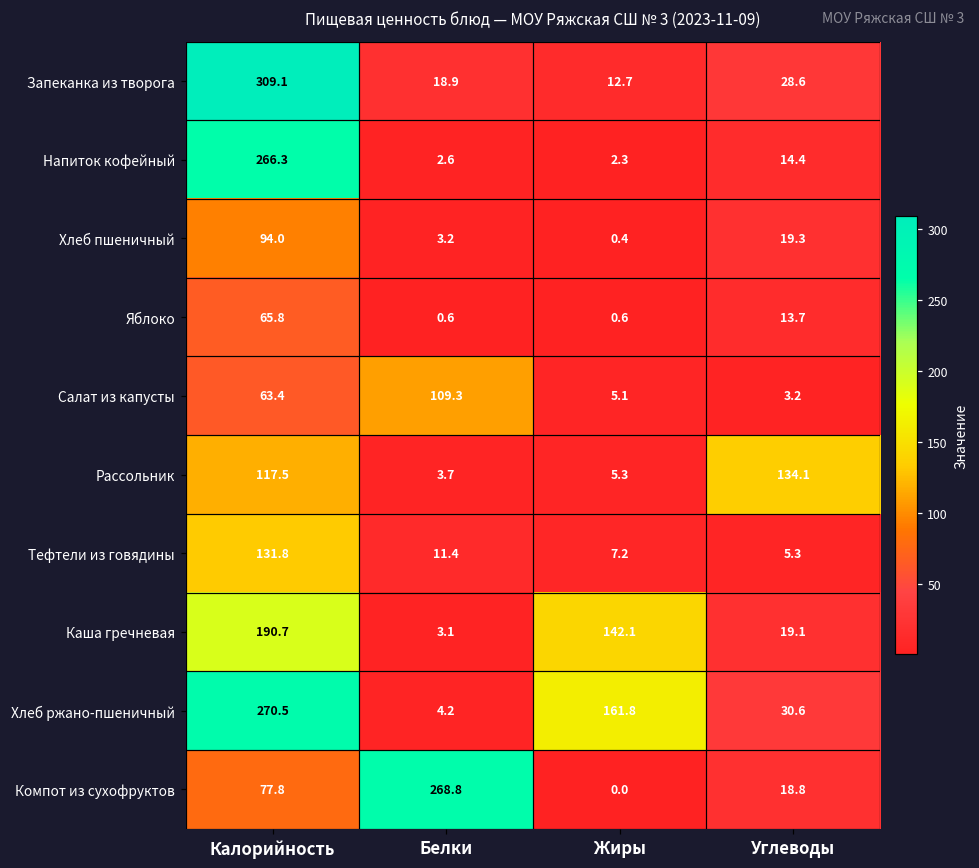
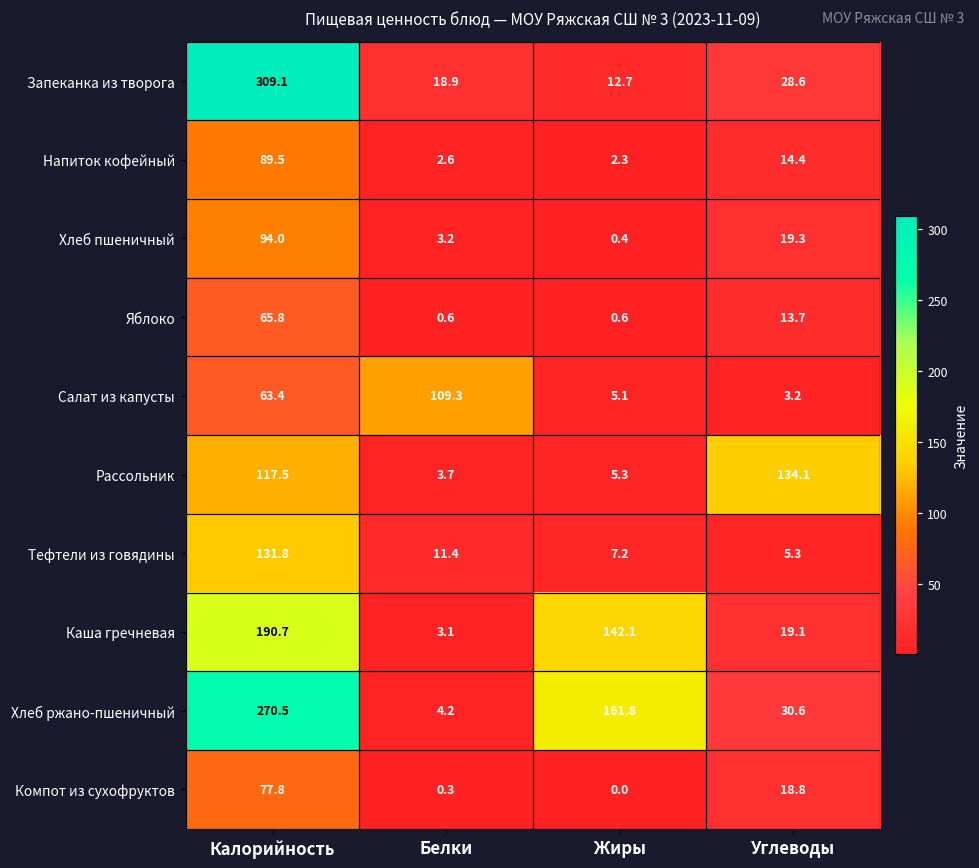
Напиток кофейный, Калорийность: 266.3 -> 89.5
Компот из сухофруктов, Белки: 268.8 -> 0.3
